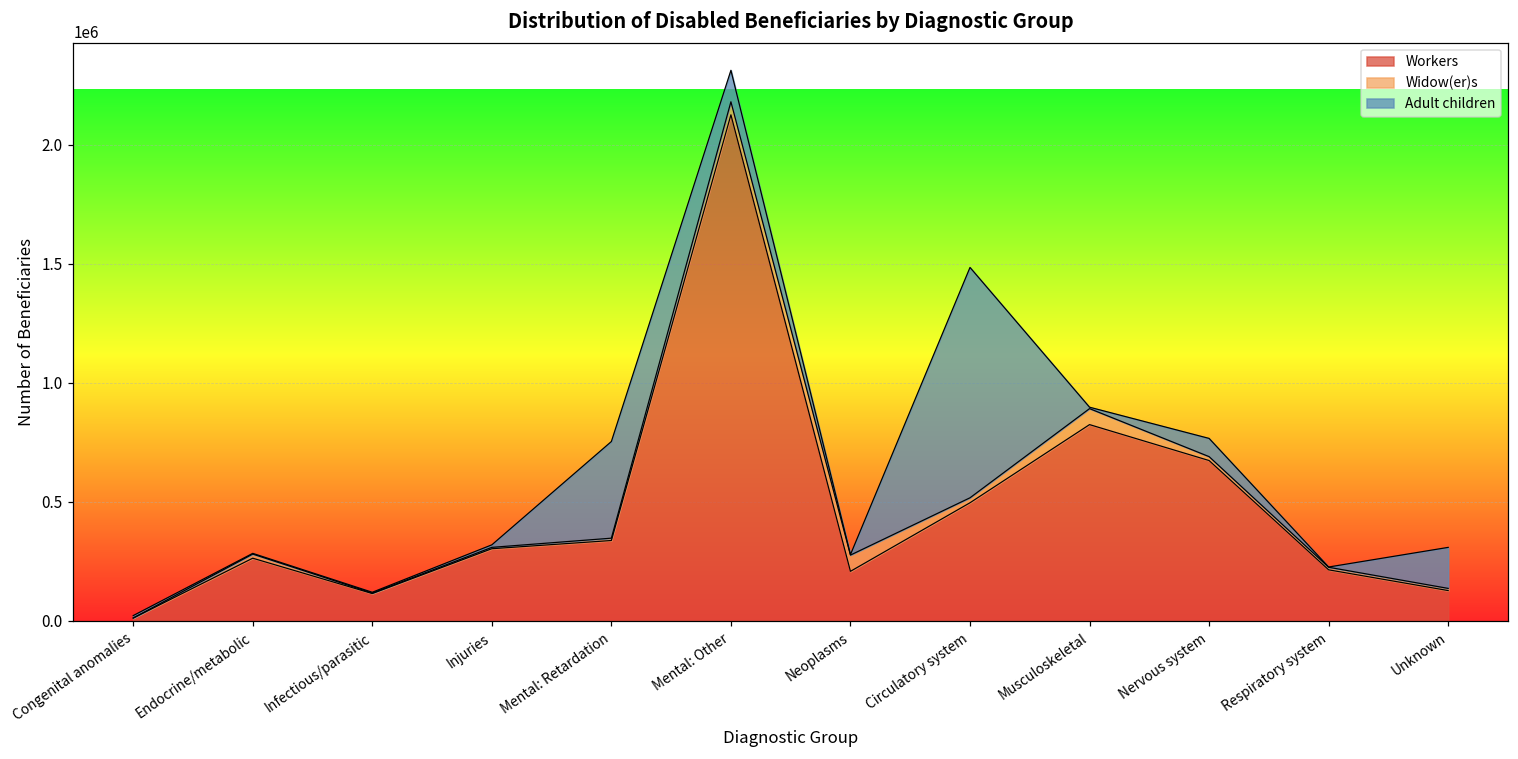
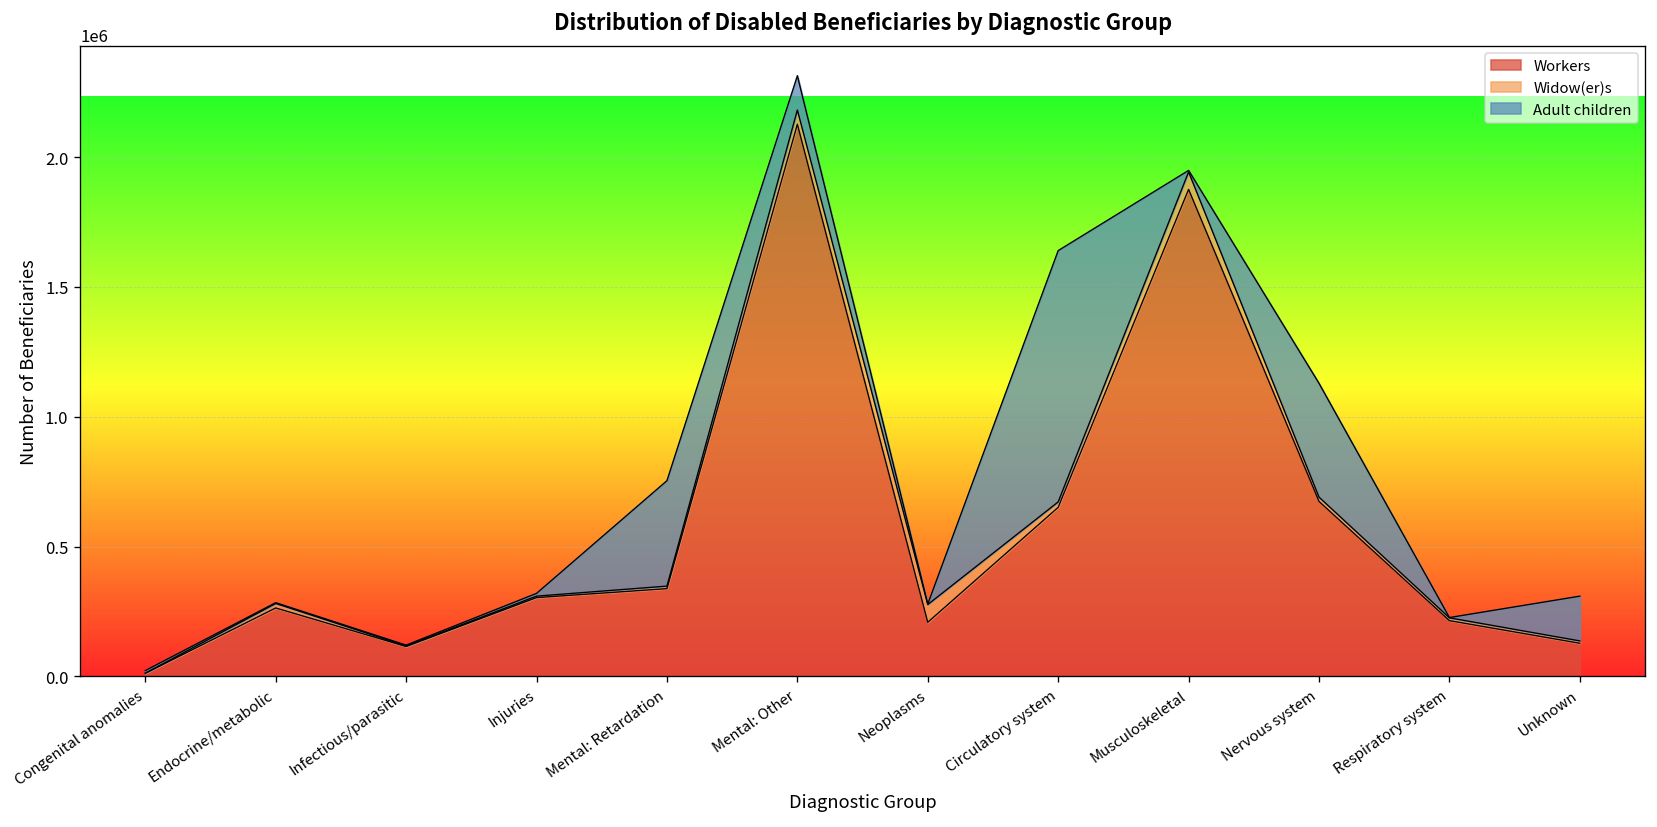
Workers, Circulatory system: 500000 -> 650000
Workers, Musculoskeletal: 830000 -> 1880000
Adult children, Nervous system: 80000 -> 440000
